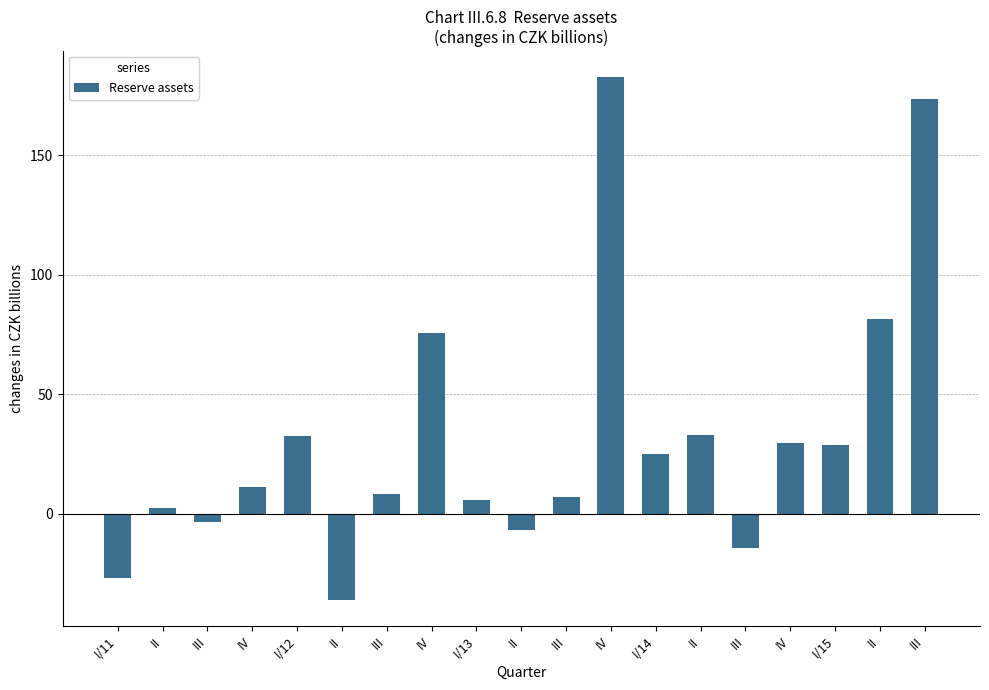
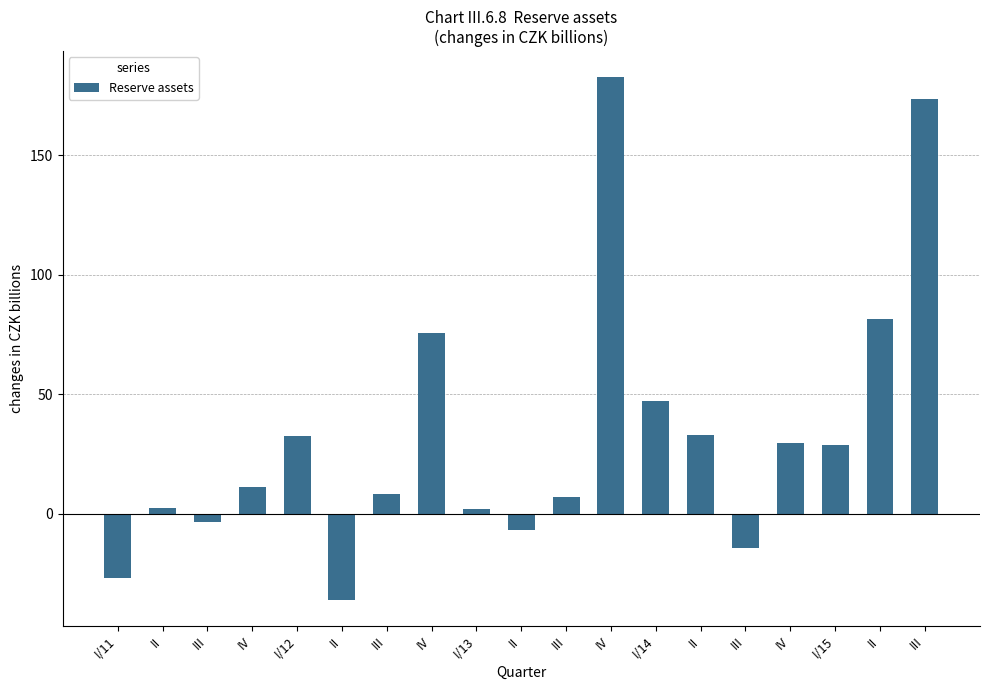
I/13: 6 -> 2
I/14: 25 -> 47
